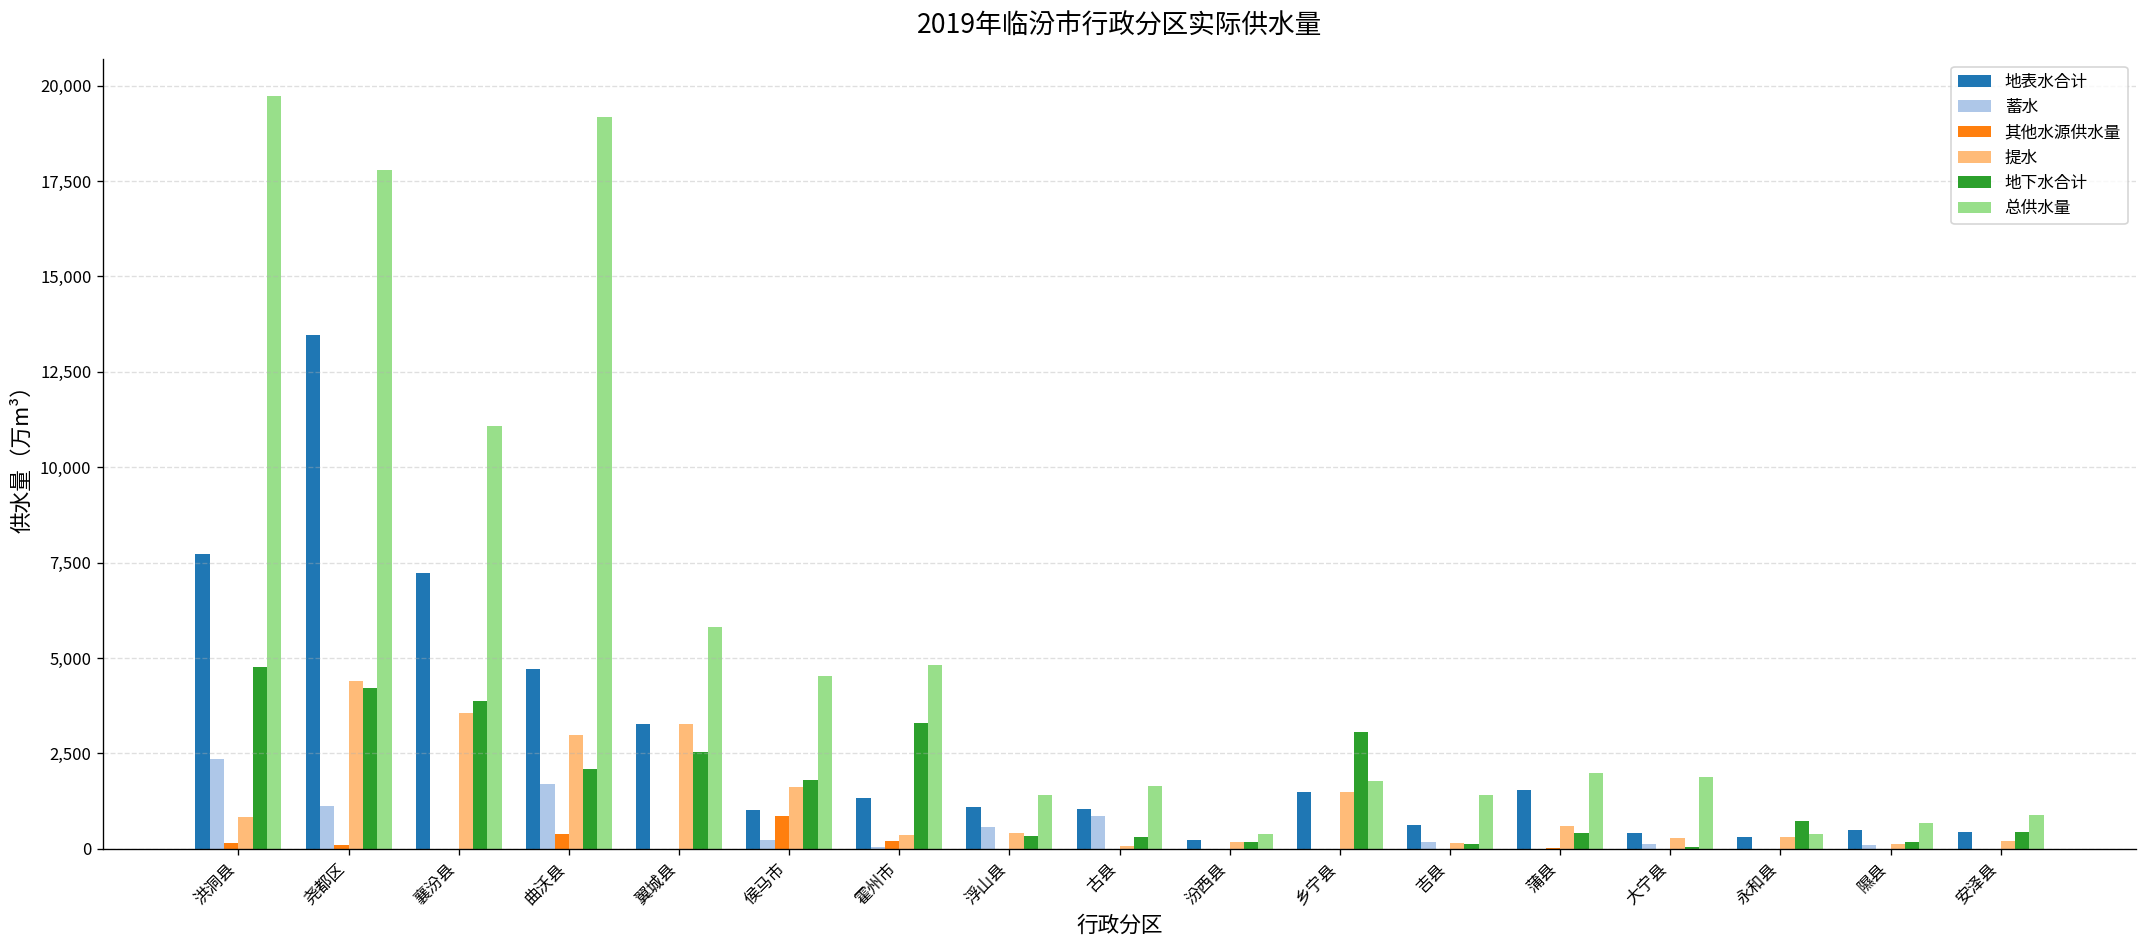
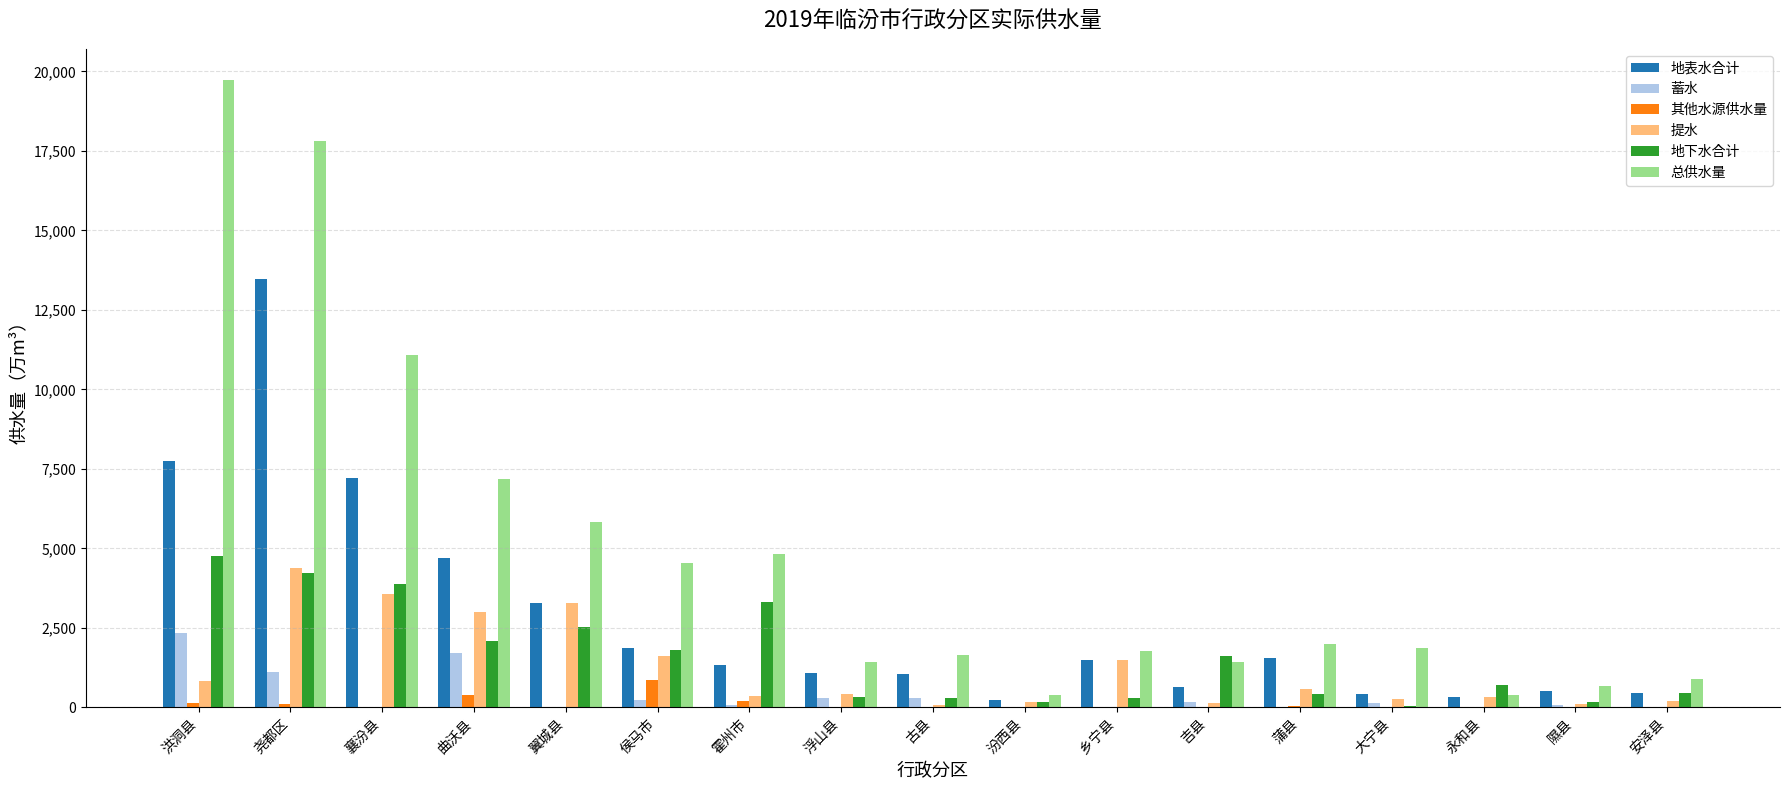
总供水量, 曲沃县: 19,200 -> 7,200
地表水合计, 侯马市: 1,000 -> 1,900
蓄水, 浮山县: 600 -> 300
蓄水, 古县: 900 -> 300
地下水合计, 乡宁县: 3,100 -> 300
地下水合计, 吉县: 100 -> 1,600
